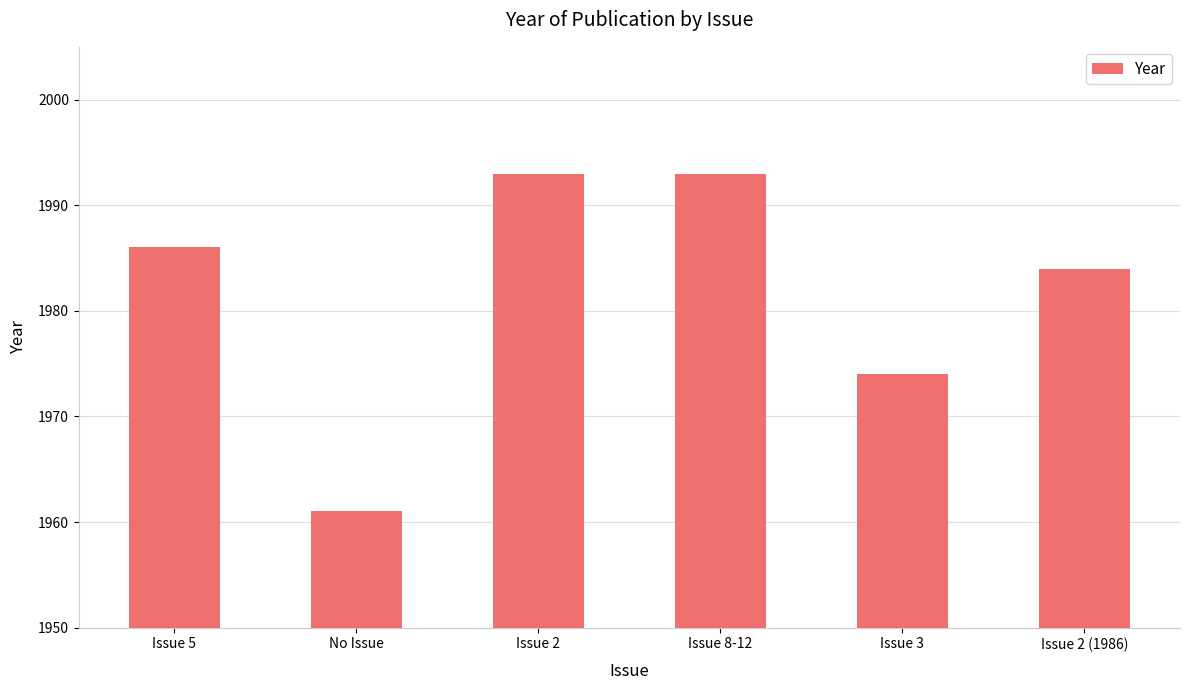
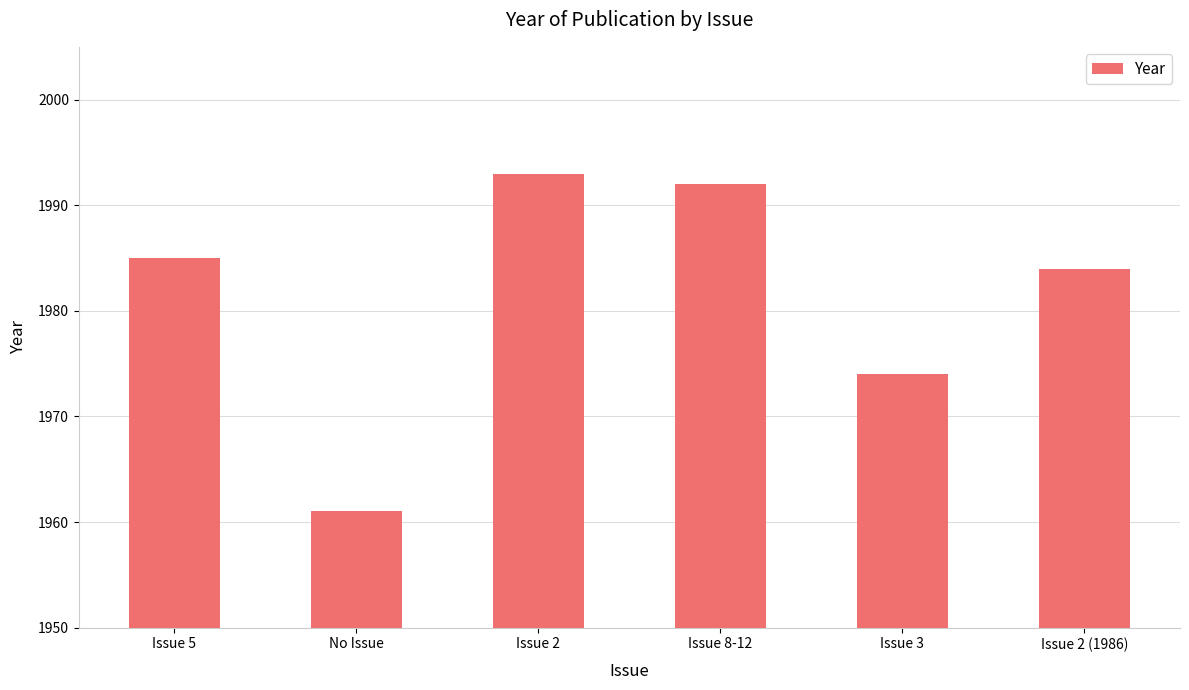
Issue 5: 1986 -> 1985
Issue 8-12: 1993 -> 1992
